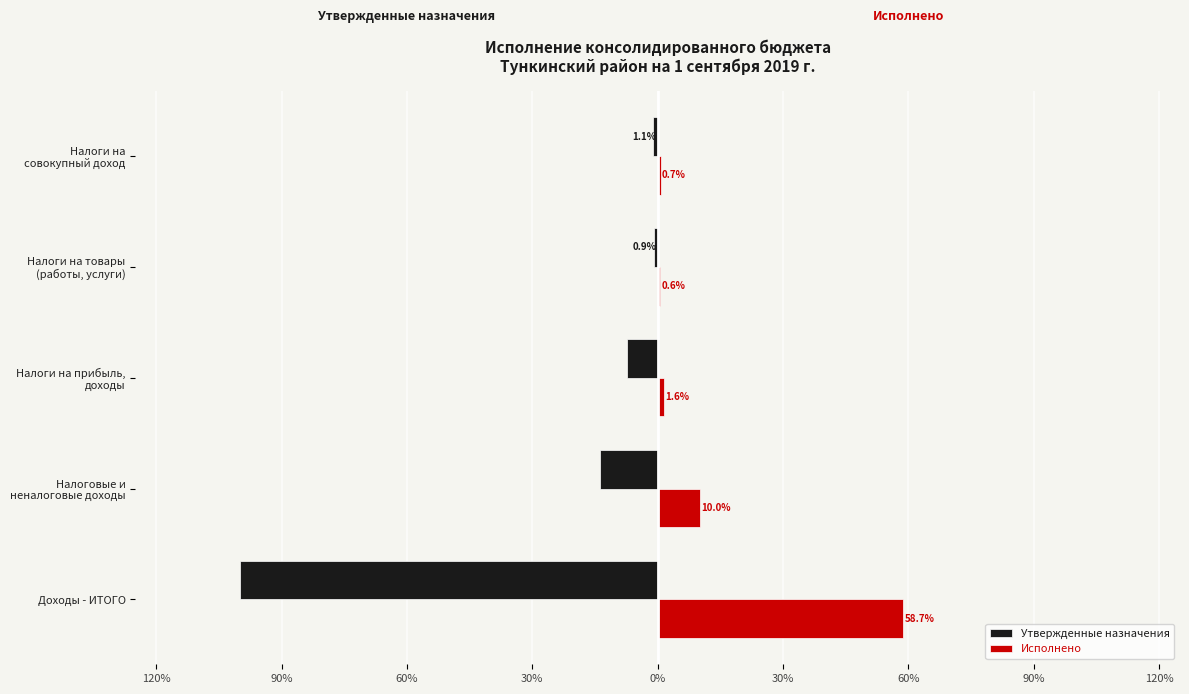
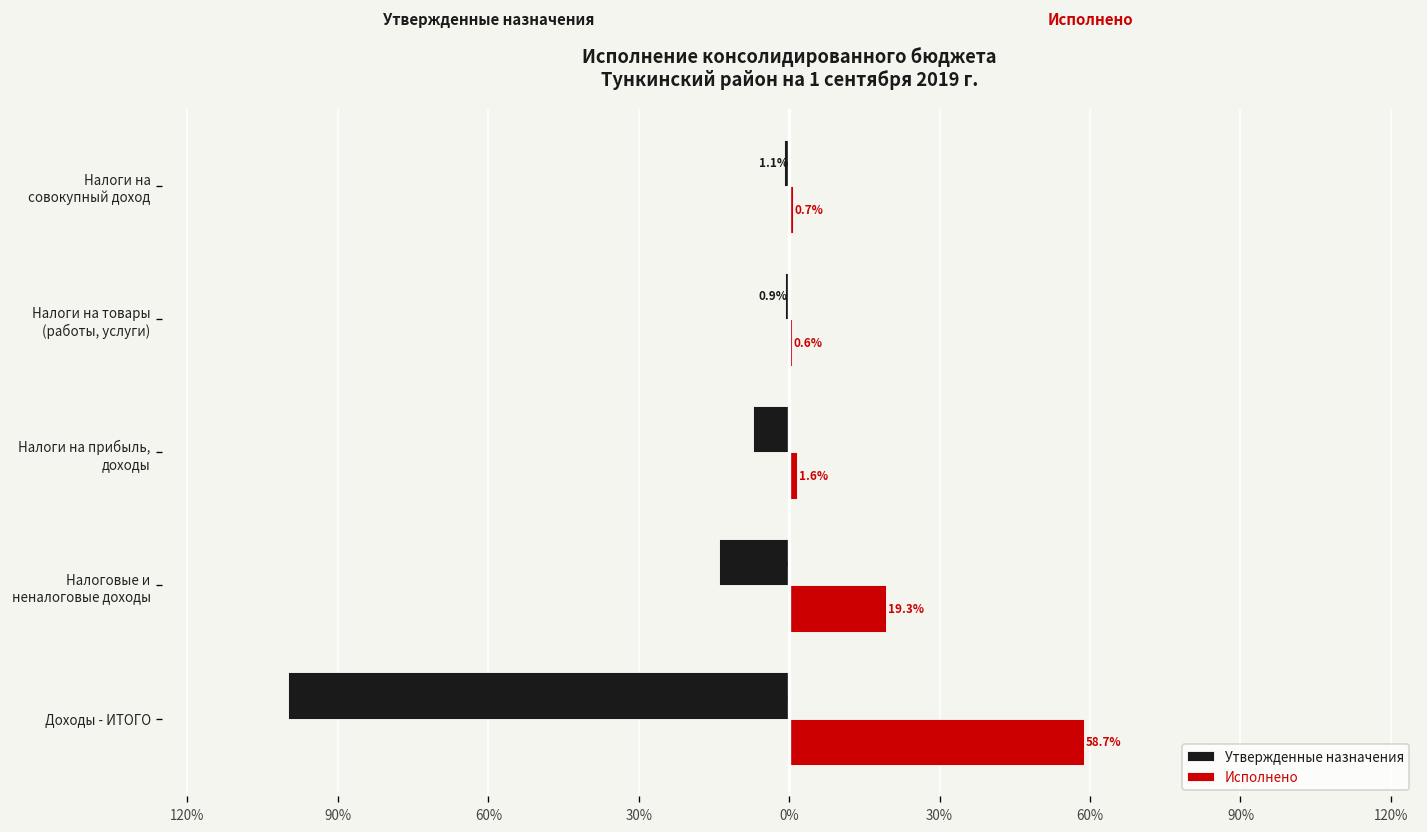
Исполнено, Налоговые и неналоговые доходы: 10.0% -> 19.3%
